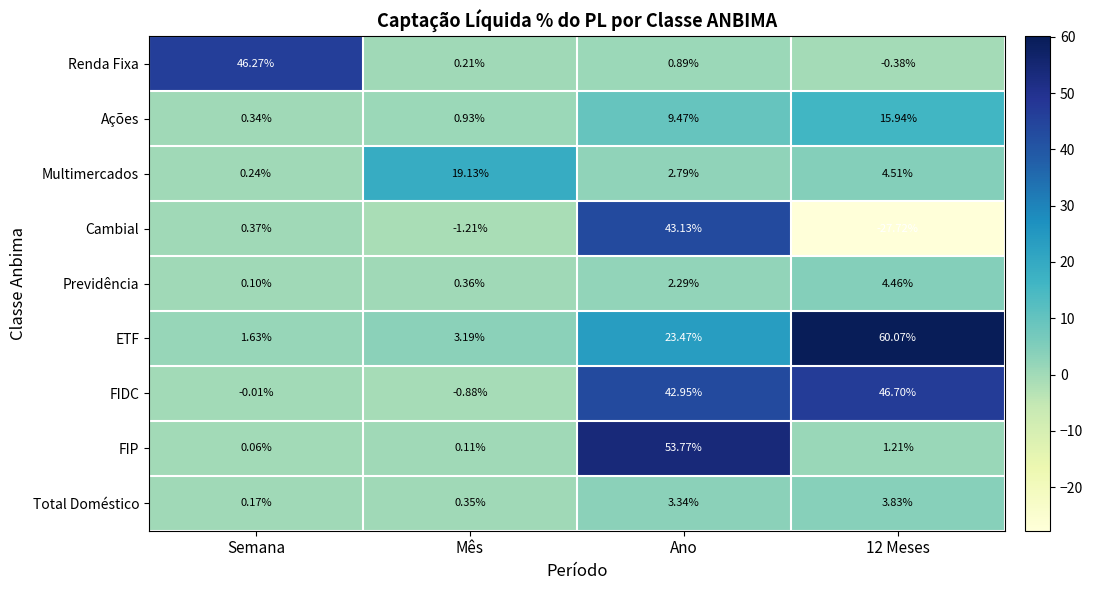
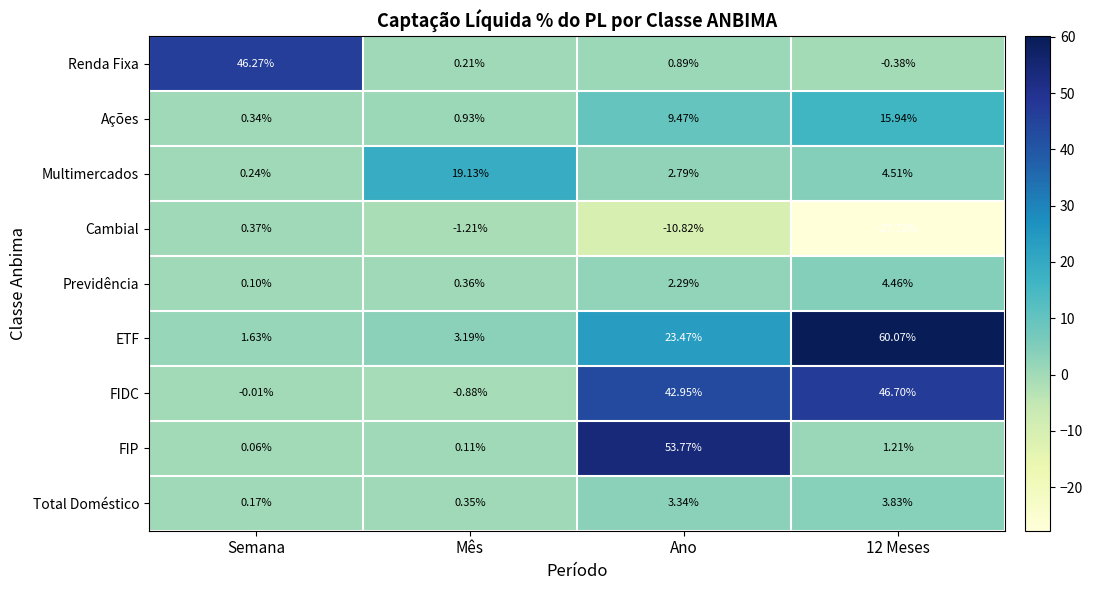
Cambial, Ano: 43.13% -> -10.82%
